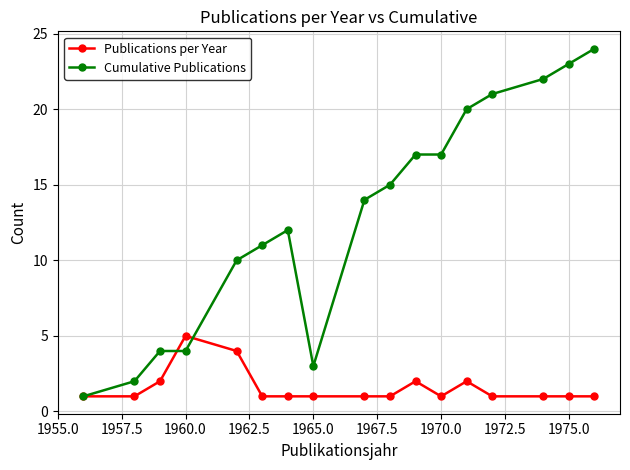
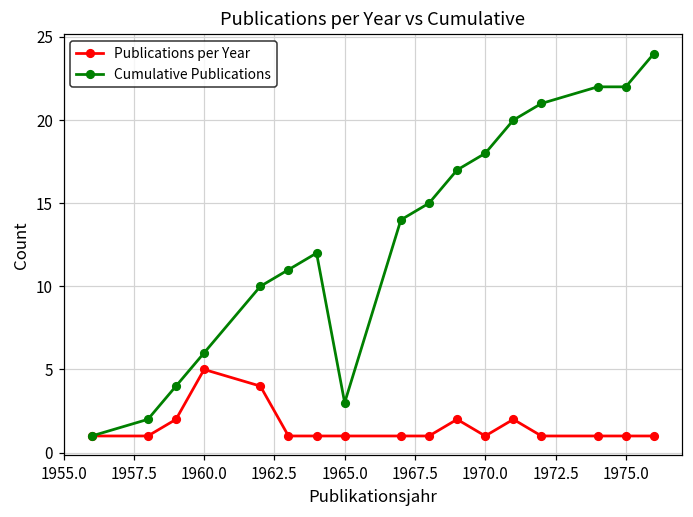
Cumulative Publications, 1960.0: 4 -> 6
Cumulative Publications, 1970.0: 17 -> 18
Cumulative Publications, 1975.0: 23 -> 22
